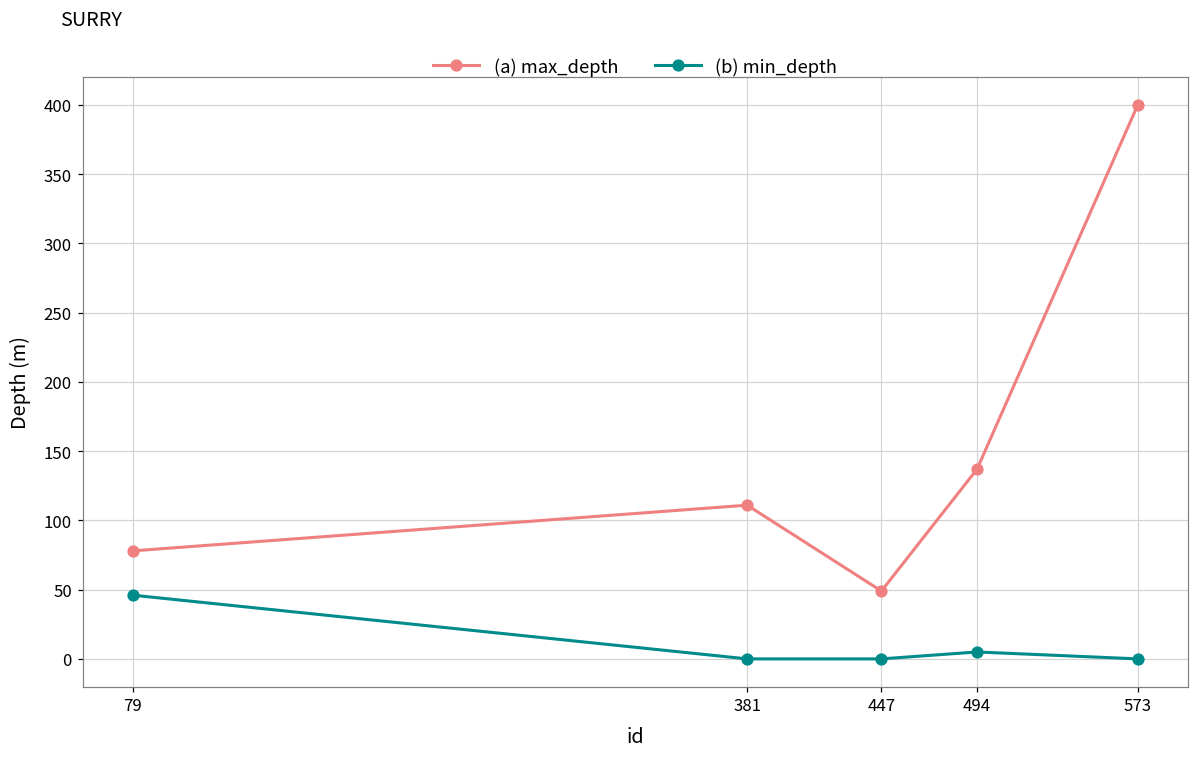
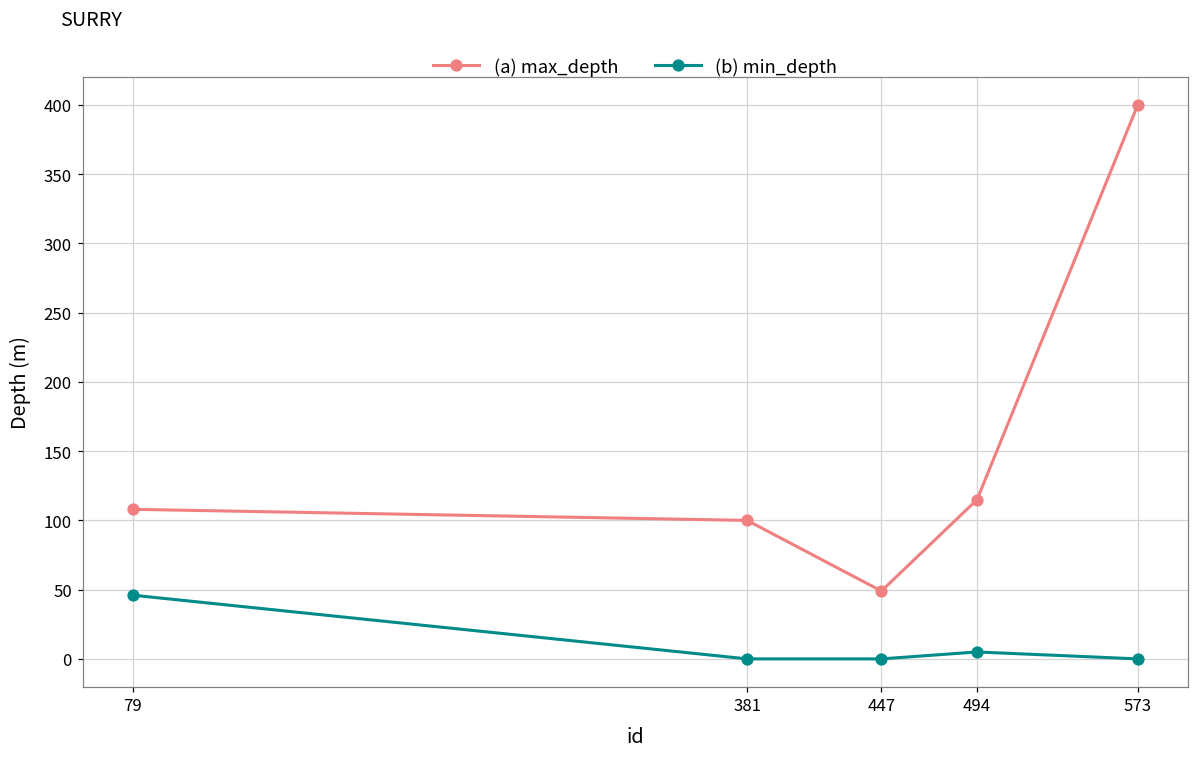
(a) max_depth, 79: 78 -> 108
(a) max_depth, 381: 111 -> 100
(a) max_depth, 494: 137 -> 115
